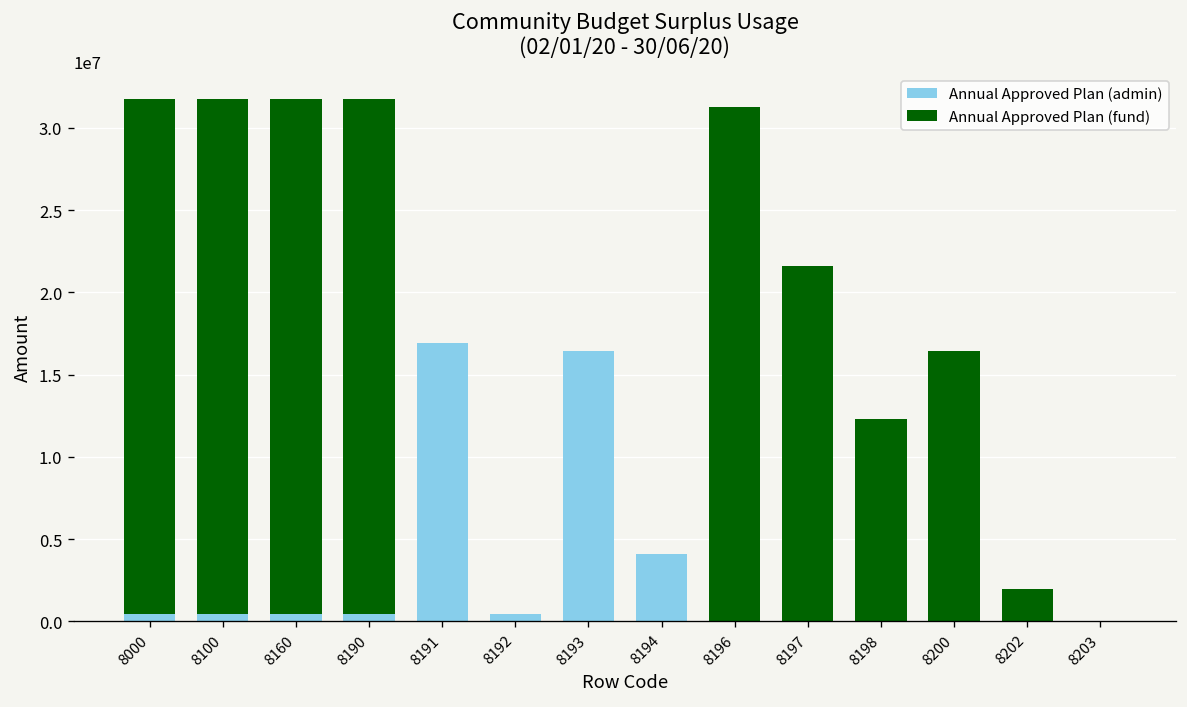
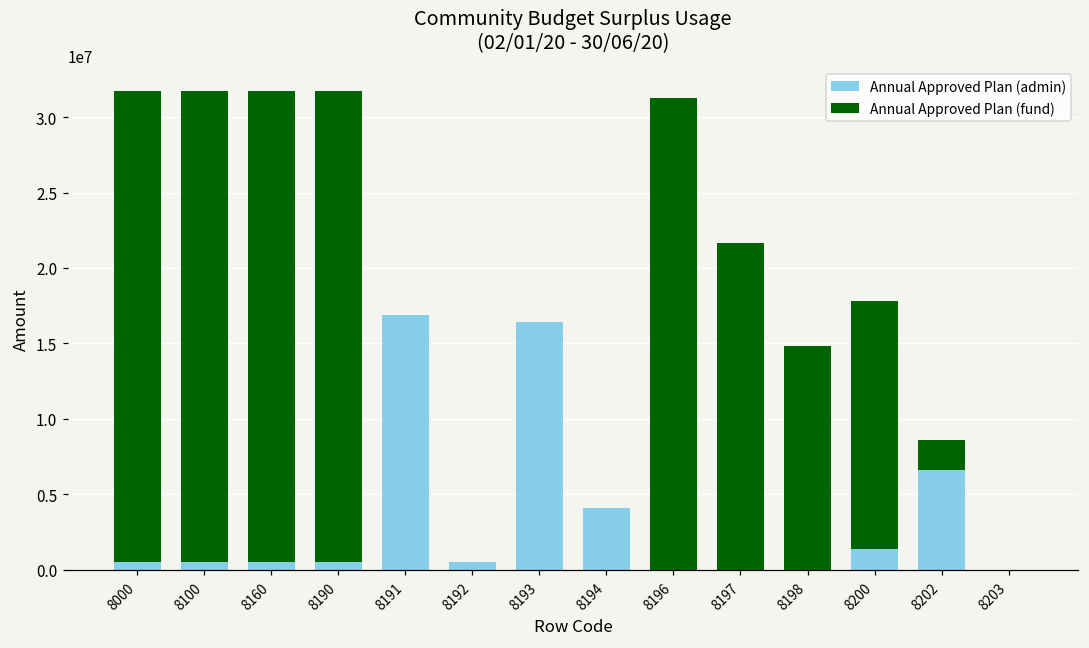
Annual Approved Plan (fund), 8198: 12300000 -> 14800000
Annual Approved Plan (admin), 8200: 0 -> 1400000
Annual Approved Plan (admin), 8202: 0 -> 6600000
